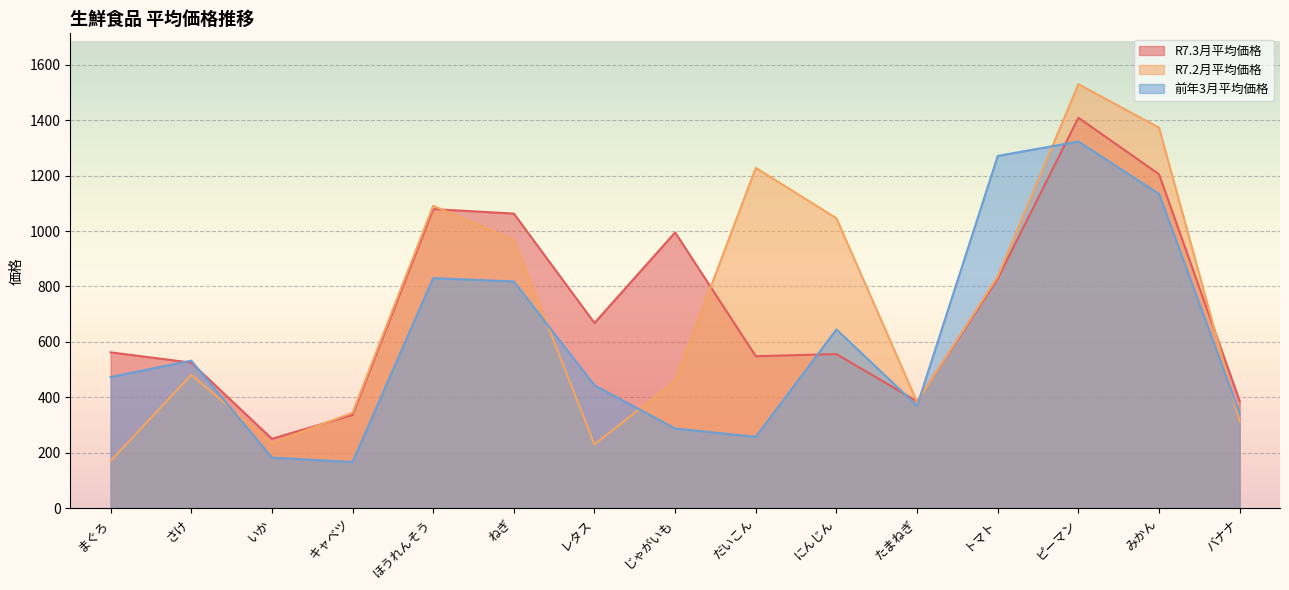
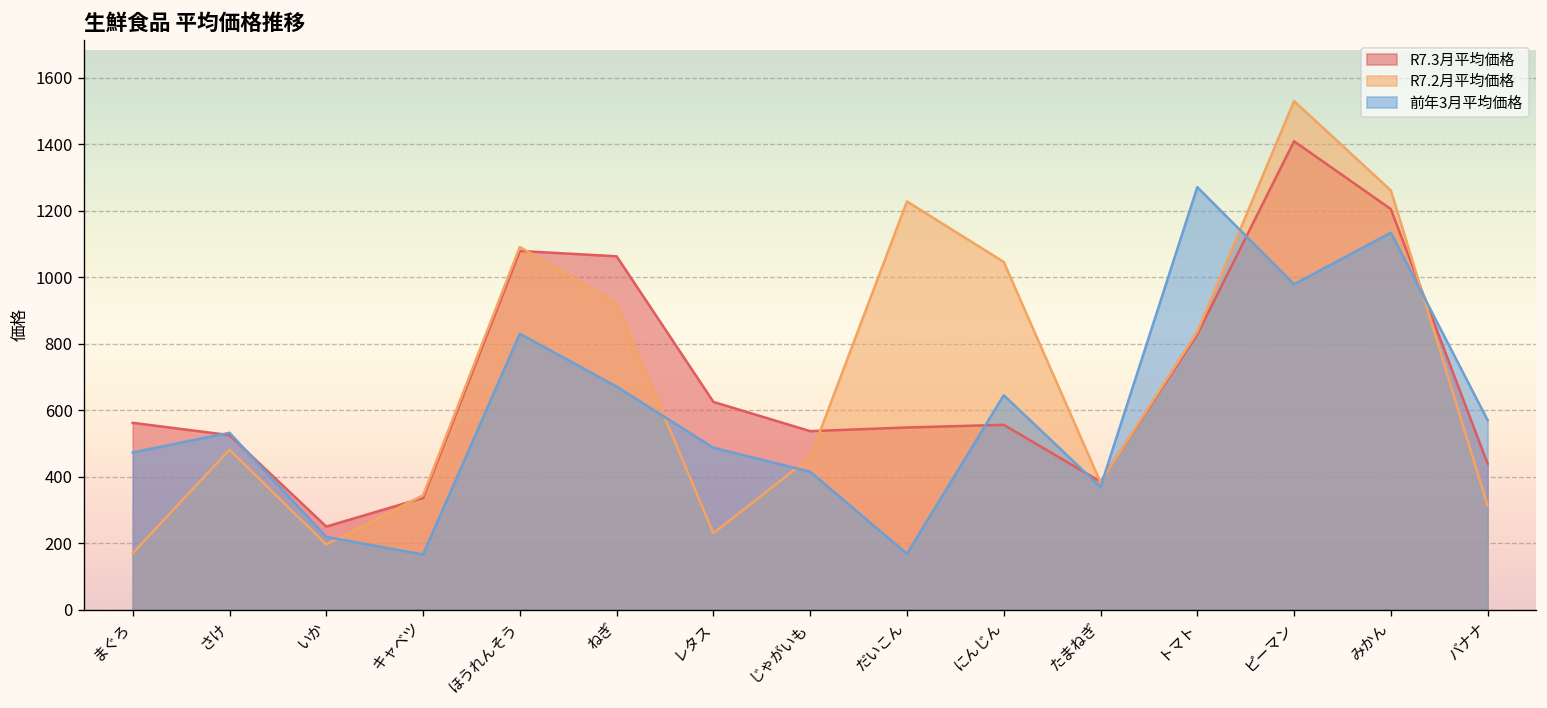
R7.2月平均価格, いか: 240 -> 200
前年3月平均価格, いか: 180 -> 220
R7.2月平均価格, ねぎ: 970 -> 920
前年3月平均価格, ねぎ: 820 -> 670
R7.3月平均価格, レタス: 670 -> 630
前年3月平均価格, レタス: 440 -> 490
R7.3月平均価格, じゃがいも: 1000 -> 540
前年3月平均価格, じゃがいも: 290 -> 420
前年3月平均価格, だいこん: 260 -> 170
前年3月平均価格, ピーマン: 1320 -> 980
R7.2月平均価格, みかん: 1370 -> 1260
R7.3月平均価格, バナナ: 390 -> 440
前年3月平均価格, バナナ: 340 -> 570
